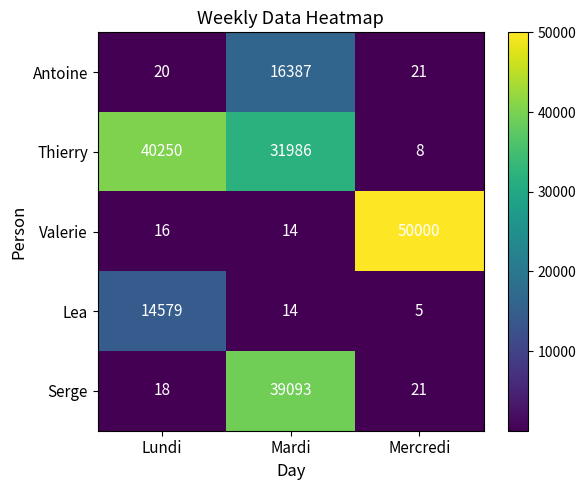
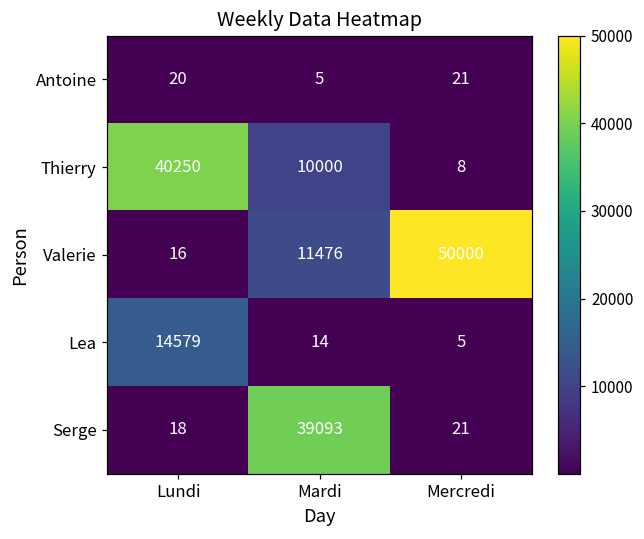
Antoine, Mardi: 16387 -> 5
Thierry, Mardi: 31986 -> 10000
Valerie, Mardi: 14 -> 11476
